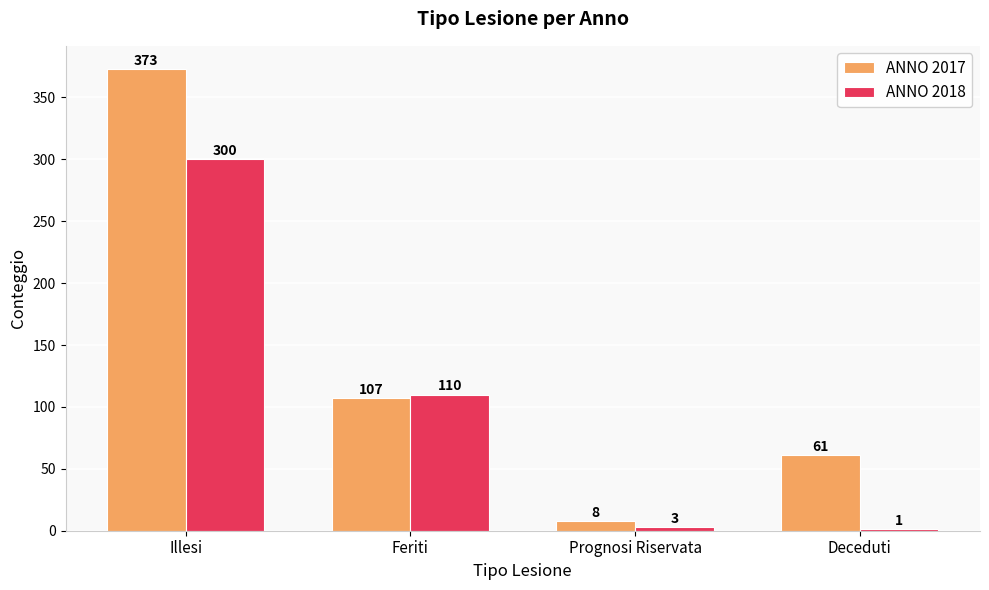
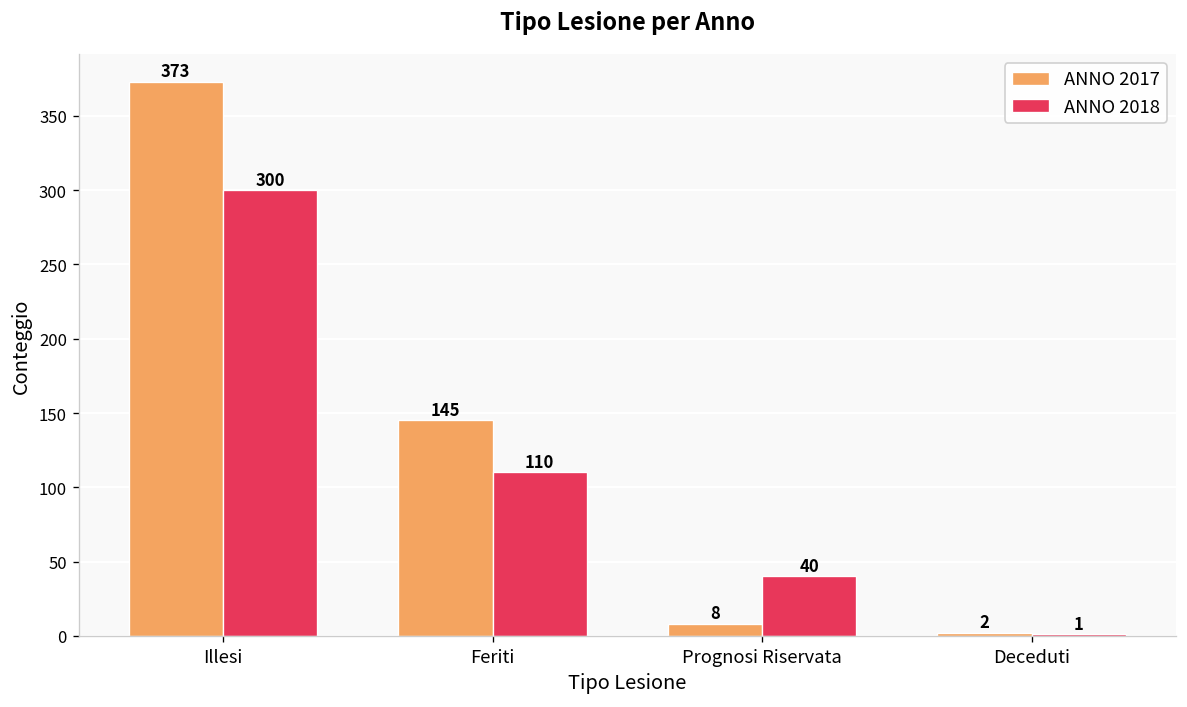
ANNO 2017, Feriti: 107 -> 145
ANNO 2018, Prognosi Riservata: 3 -> 40
ANNO 2017, Deceduti: 61 -> 2
